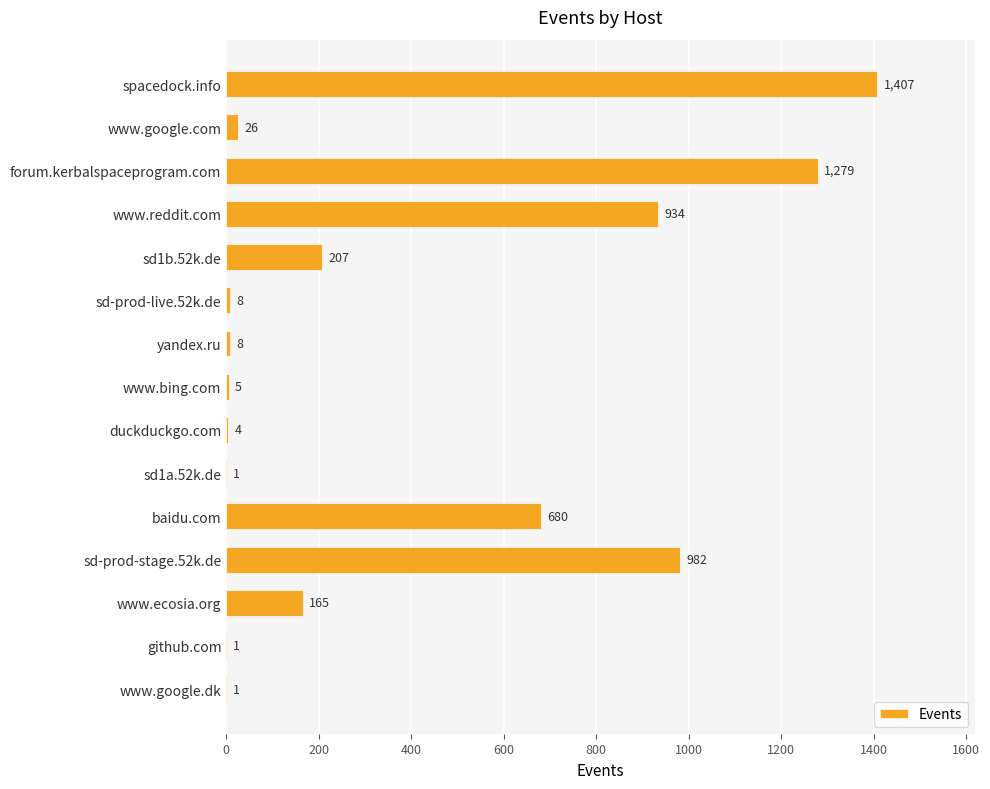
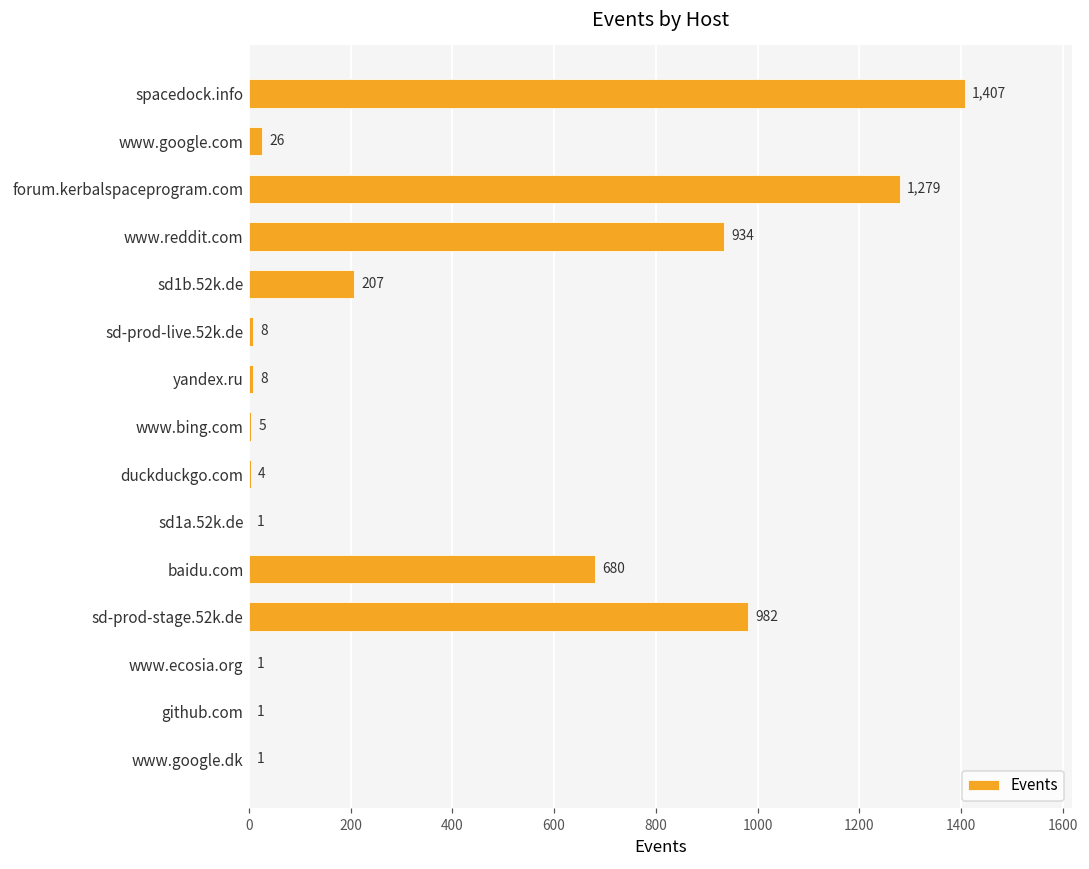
www.ecosia.org: 165 -> 1
